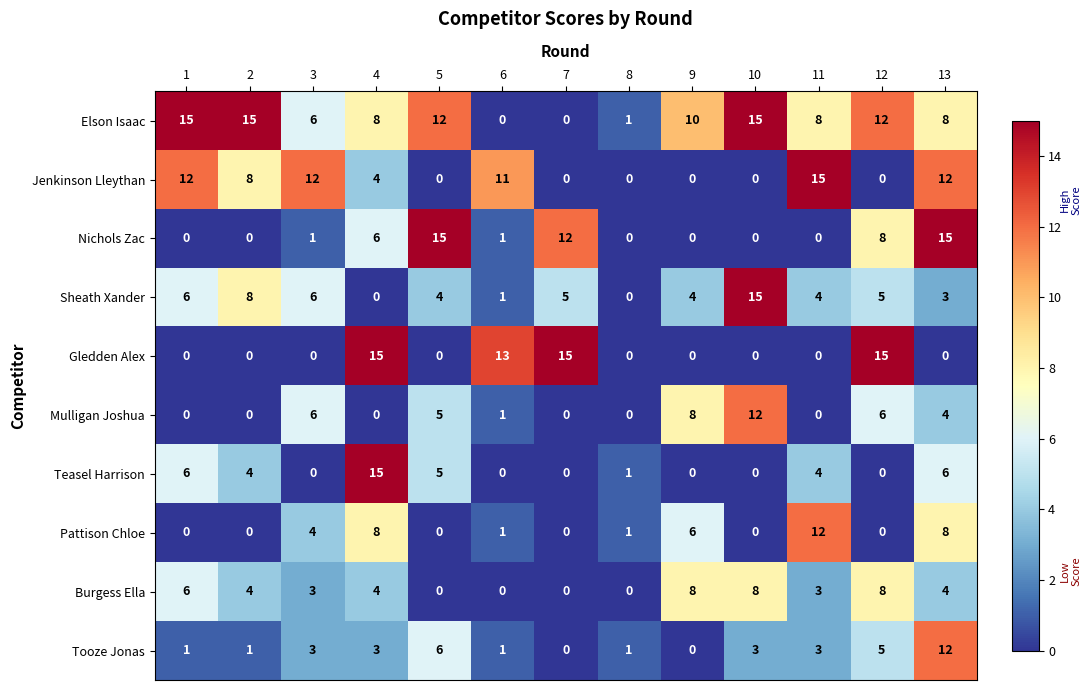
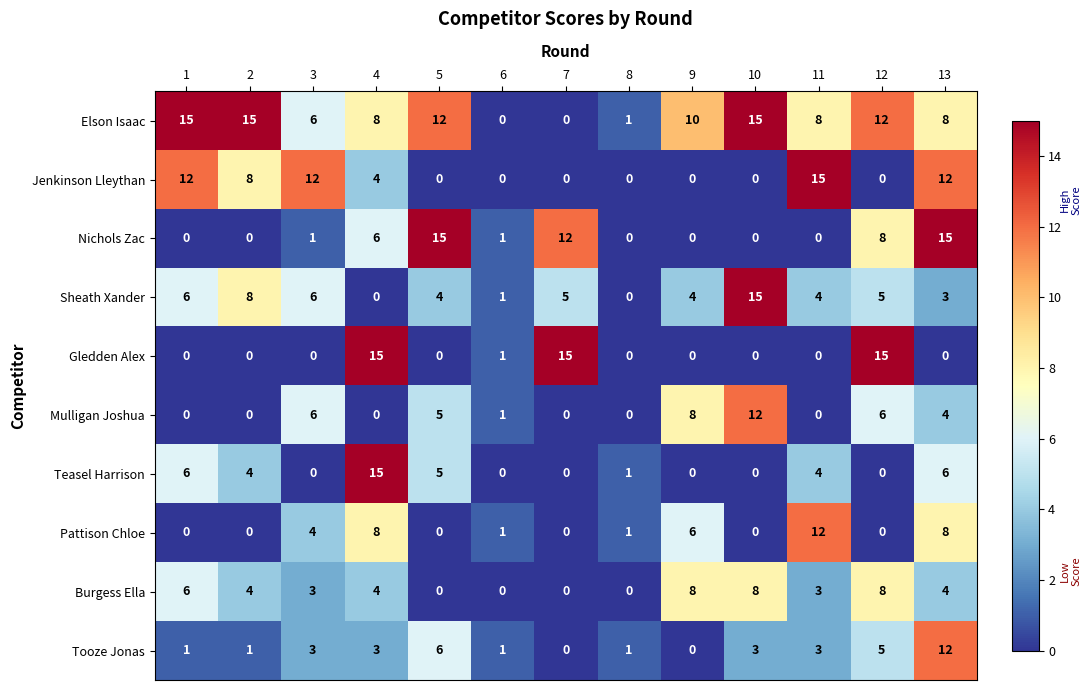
Jenkinson Lleythan, 6: 11 -> 0
Gledden Alex, 6: 13 -> 1
